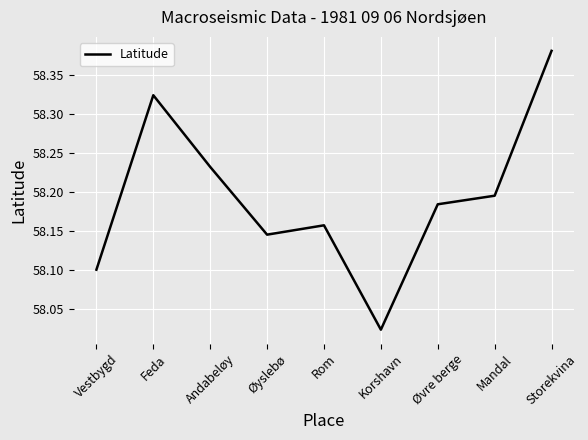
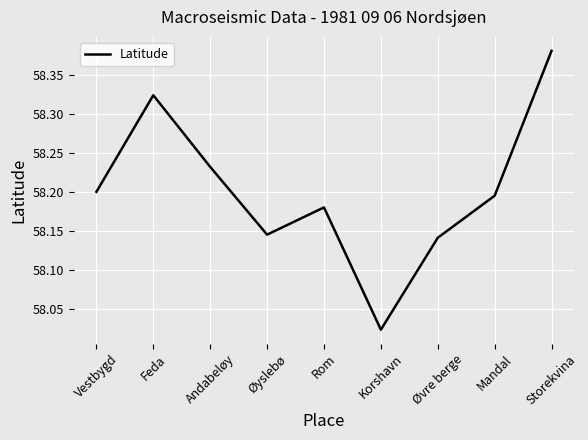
Vestbygd: 58.1 -> 58.2
Rom: 58.16 -> 58.18
Øvre berge: 58.18 -> 58.14
